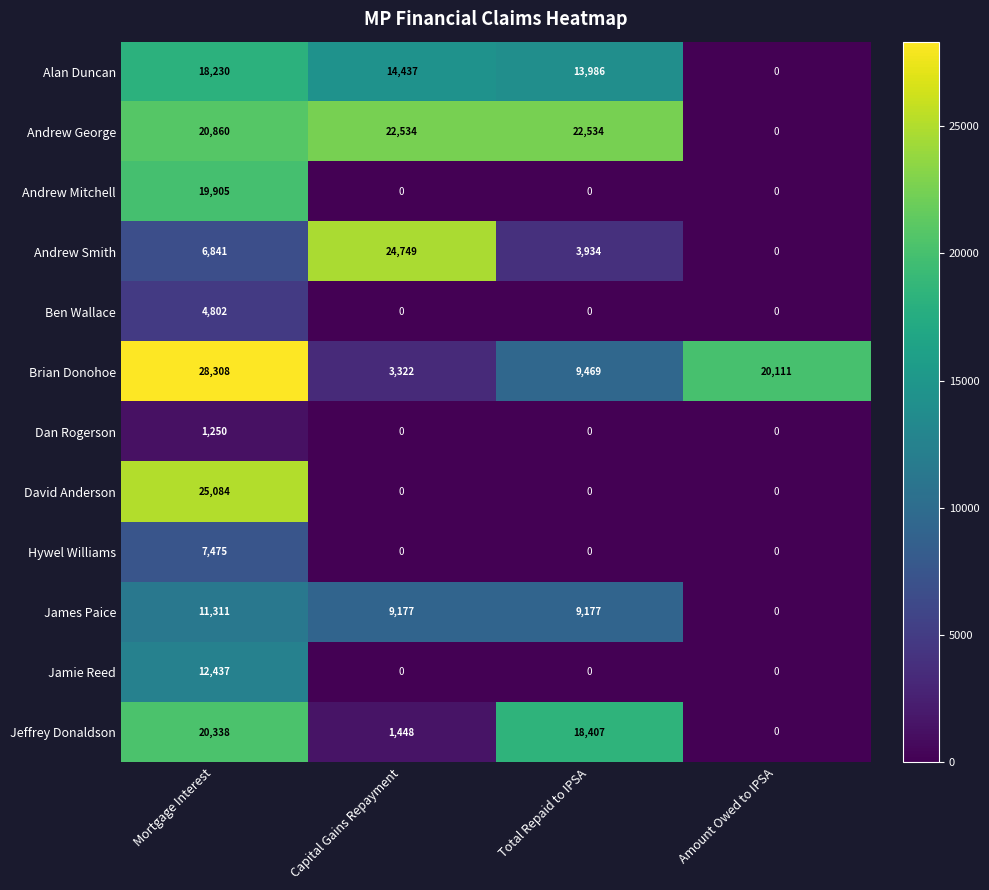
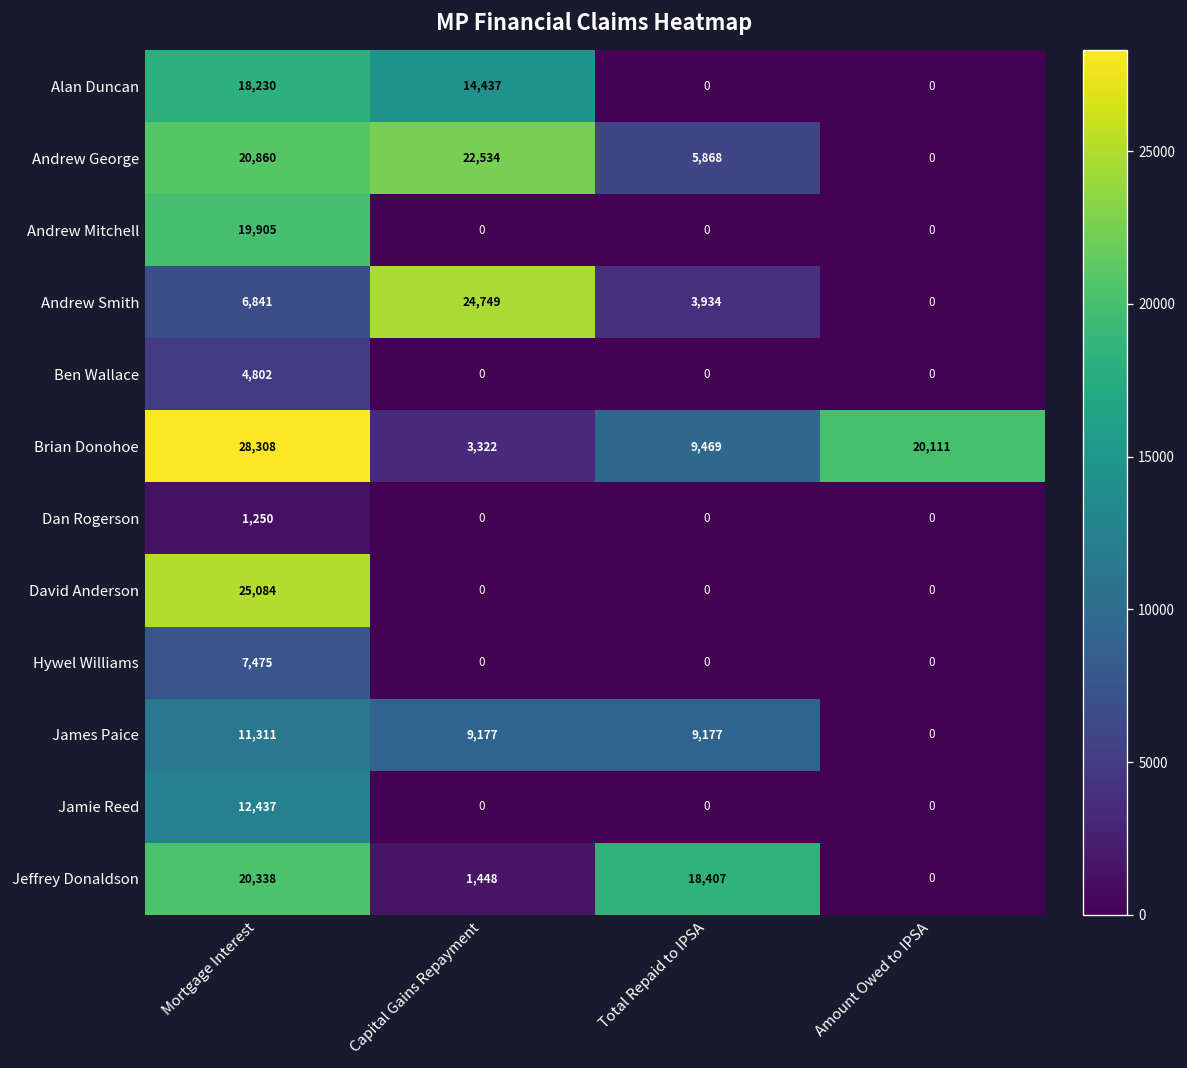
Alan Duncan, Total Repaid to IPSA: 13,986 -> 0
Andrew George, Total Repaid to IPSA: 22,534 -> 5,868
